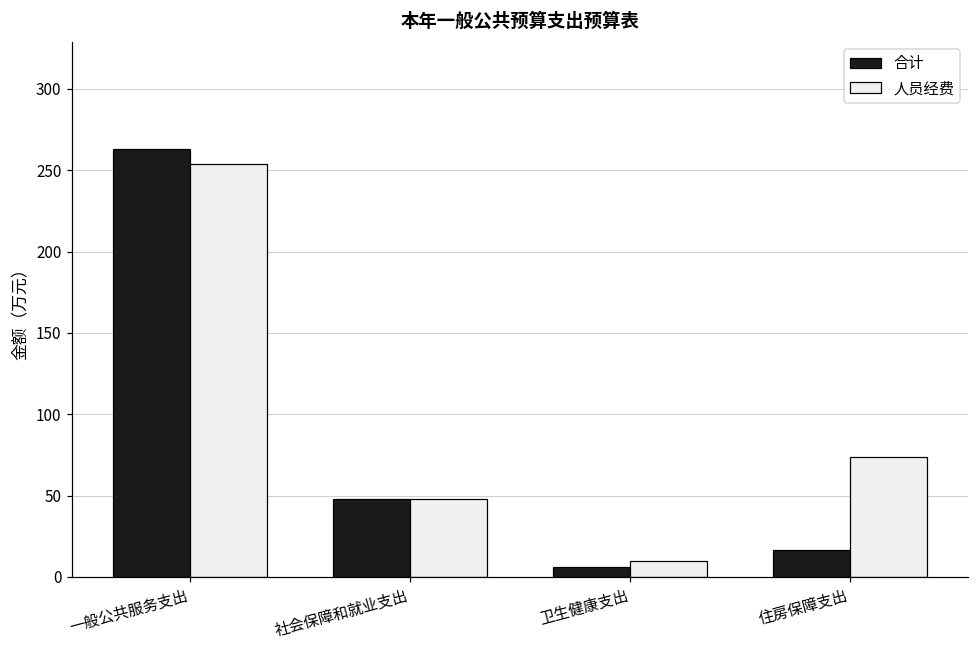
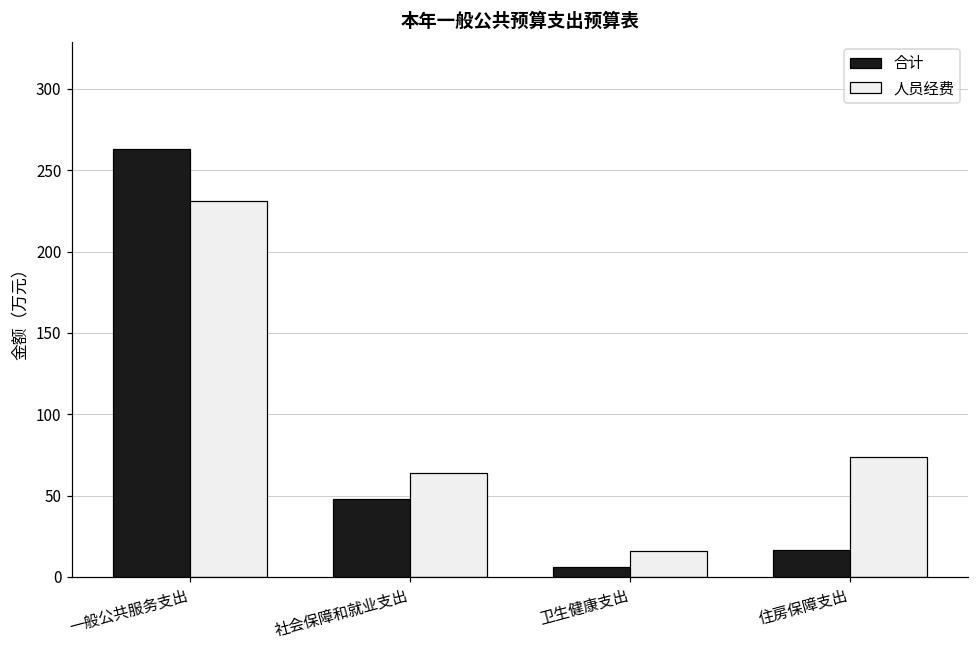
人员经费, 一般公共服务支出: 254 -> 231
人员经费, 社会保障和就业支出: 48 -> 64
人员经费, 卫生健康支出: 10 -> 16
